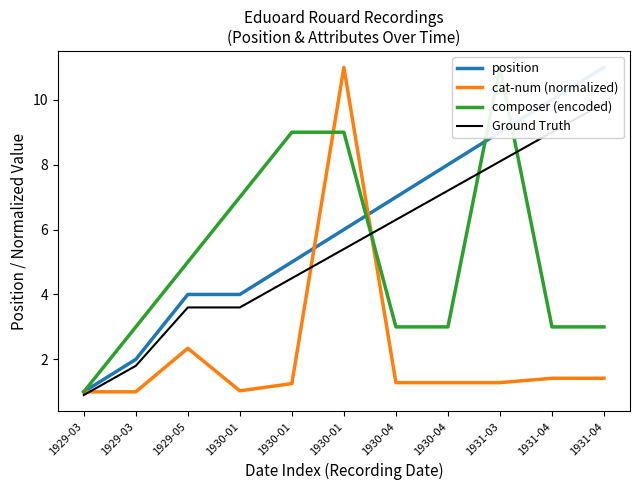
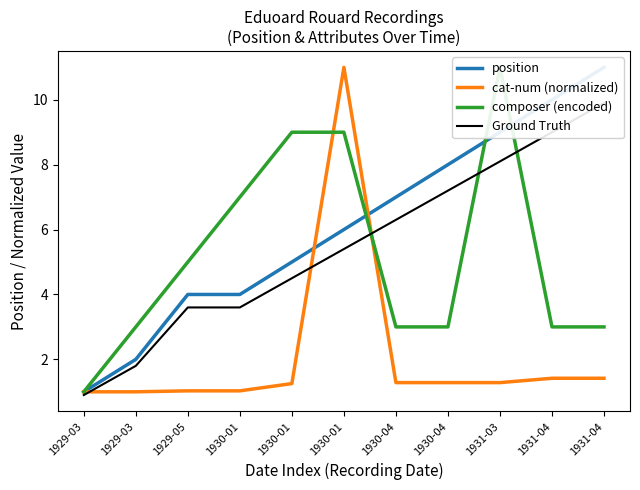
cat-num (normalized), 1929-05: 2.3 -> 1.0
